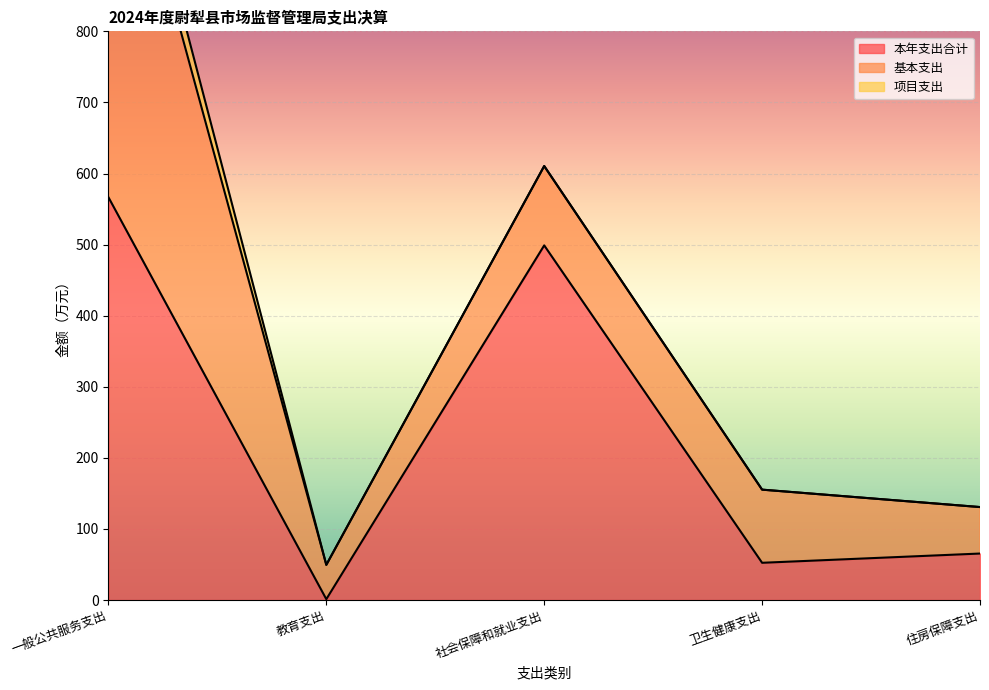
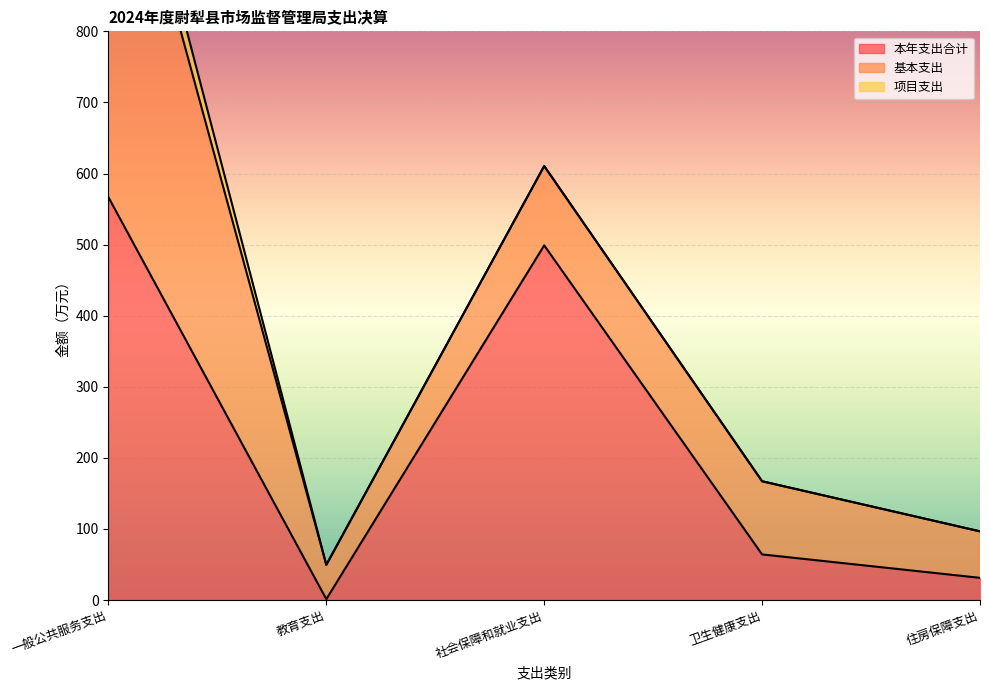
本年支出合计, 卫生健康支出: 50 -> 60
本年支出合计, 住房保障支出: 70 -> 30
